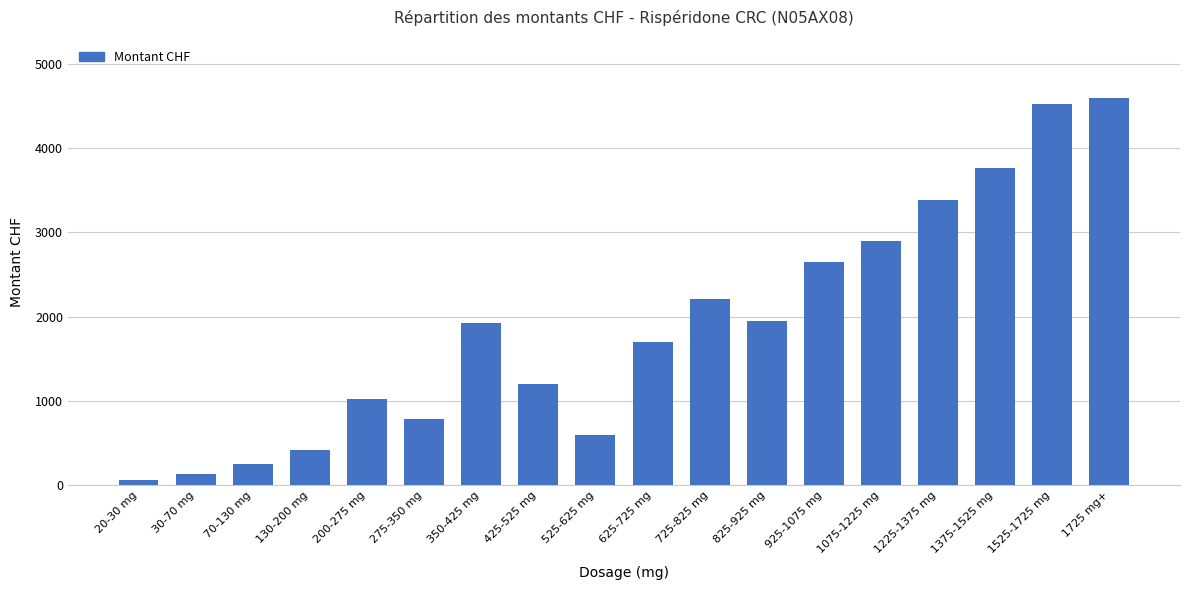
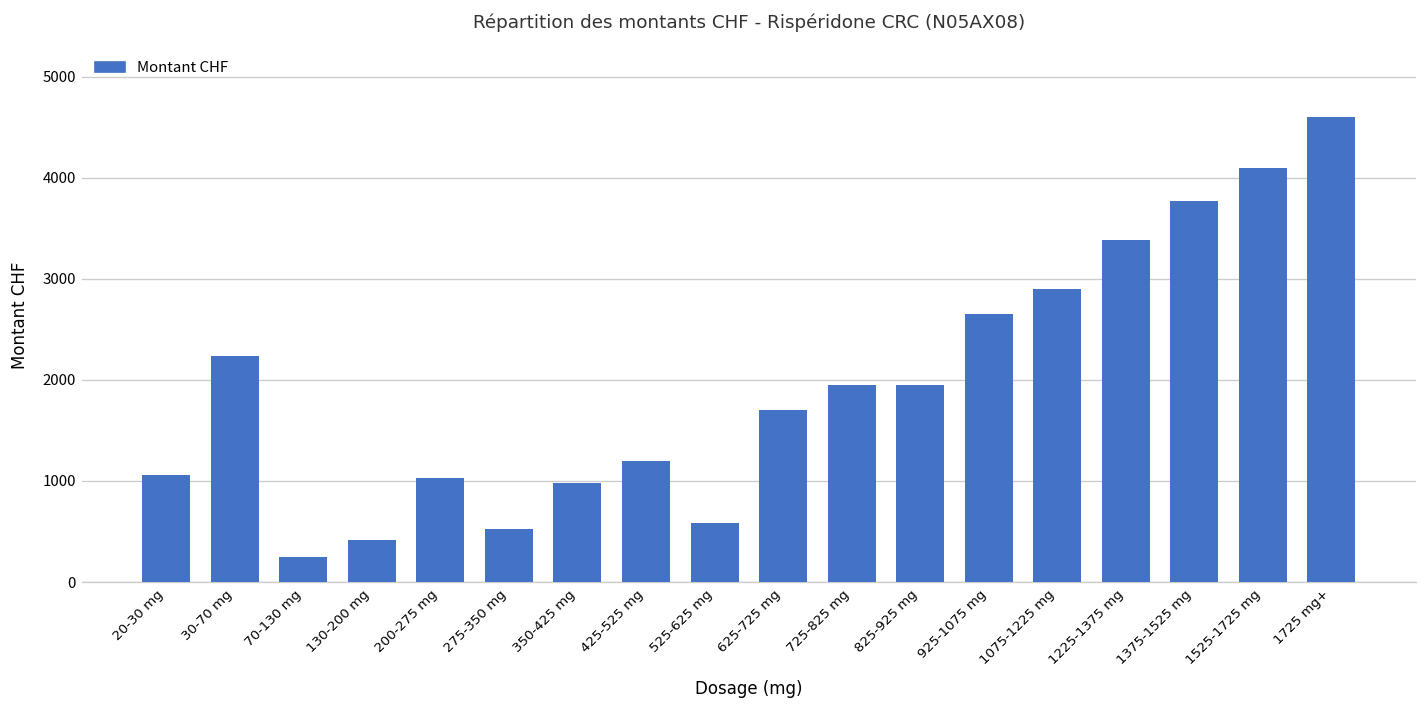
20-30 mg: 100 -> 1100
30-70 mg: 100 -> 2200
275-350 mg: 800 -> 500
350-425 mg: 1900 -> 1000
725-825 mg: 2200 -> 2000
1525-1725 mg: 4500 -> 4100
